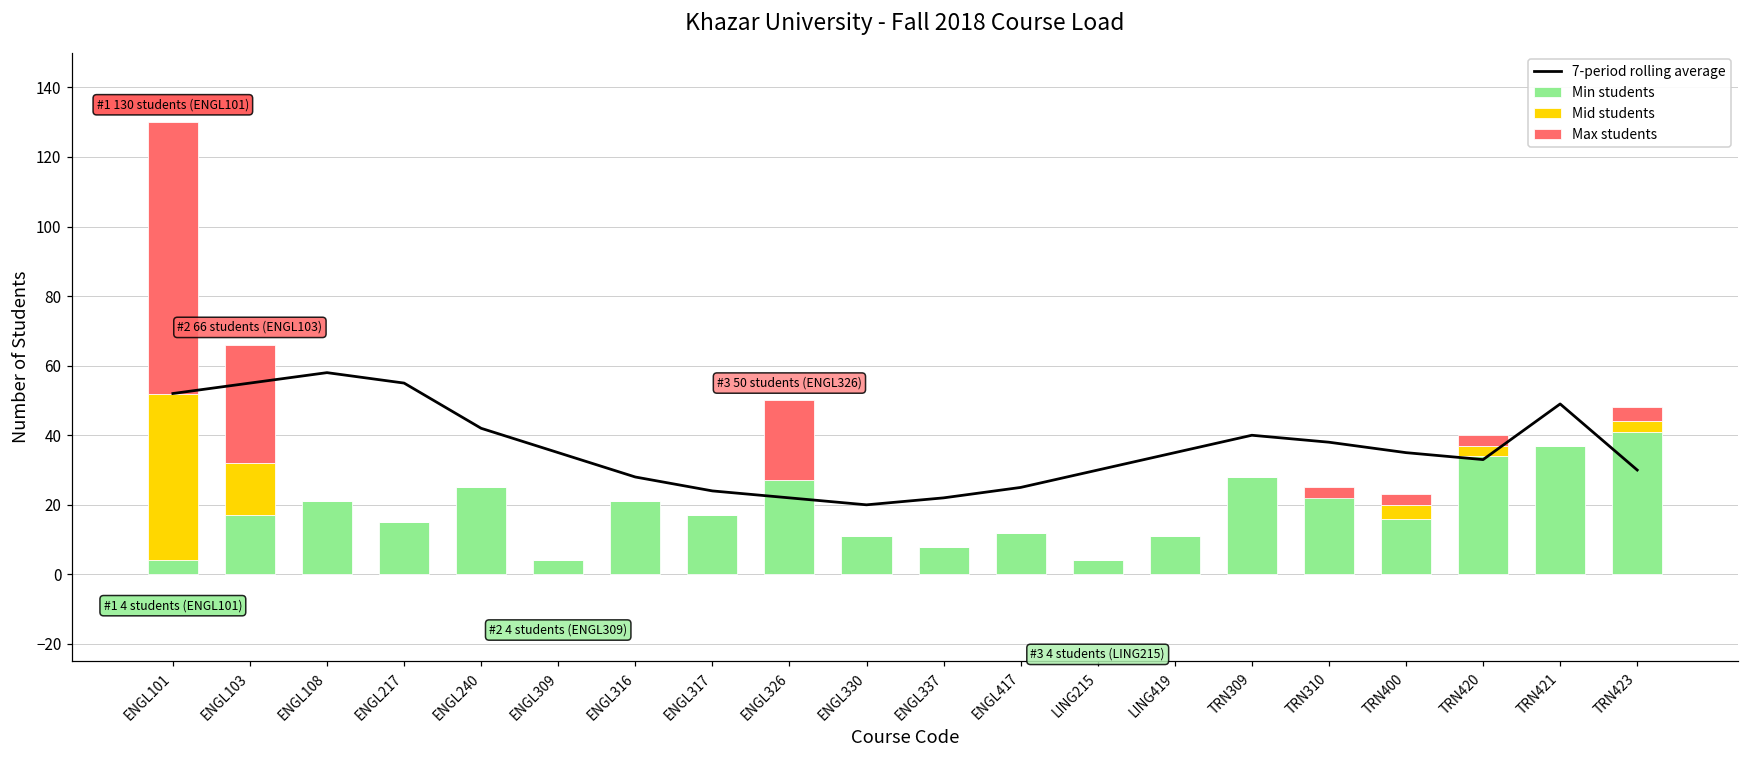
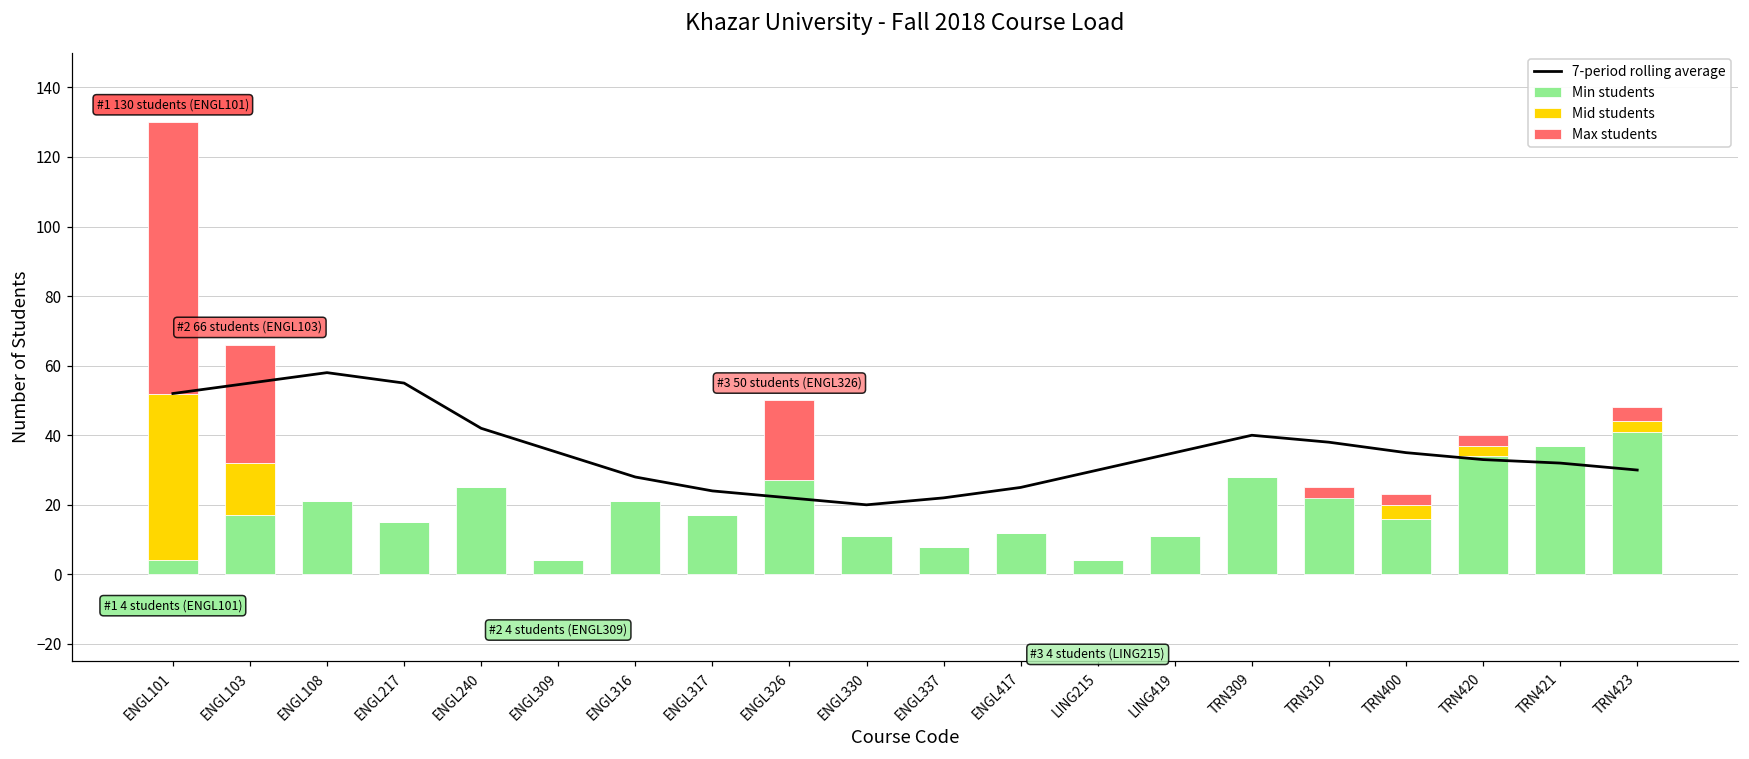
7-period rolling average, TRN421: 49 -> 32
